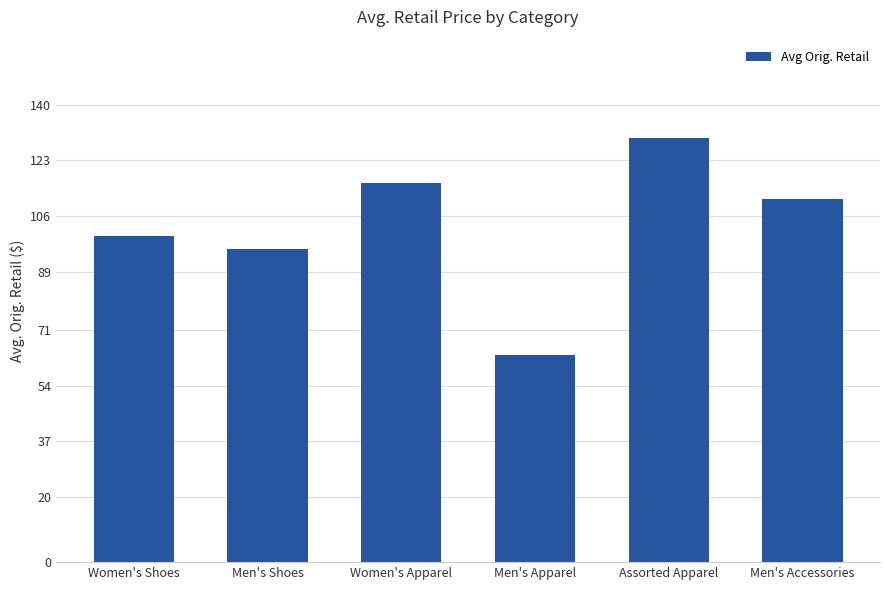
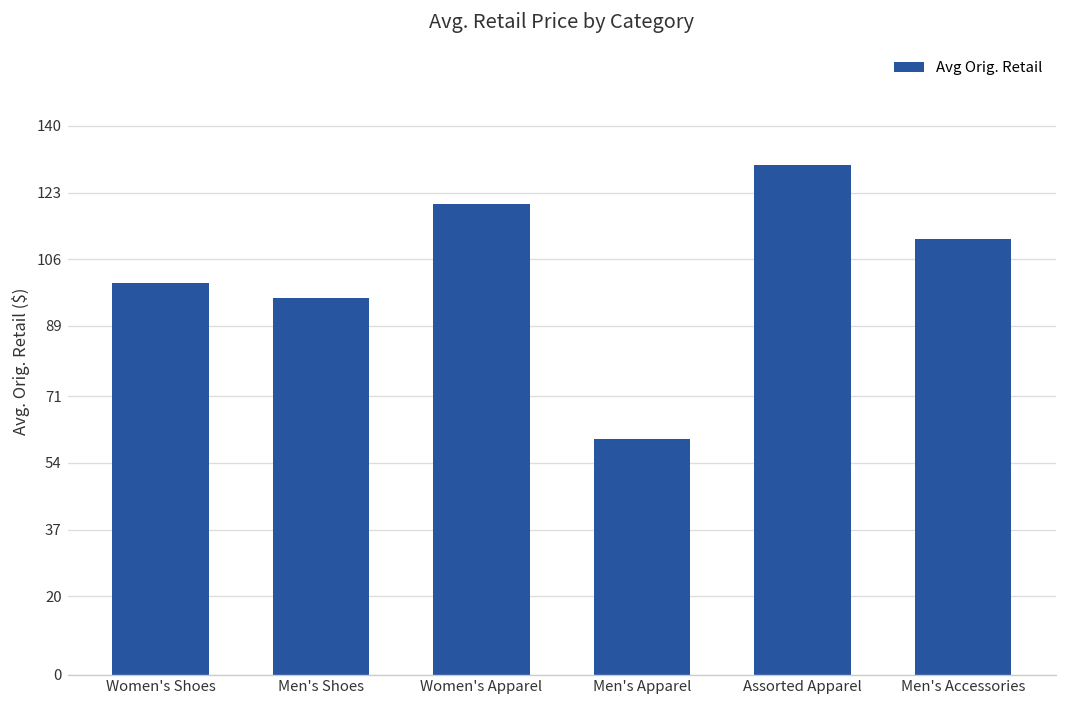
Women's Apparel: 116 -> 120
Men's Apparel: 63 -> 60
